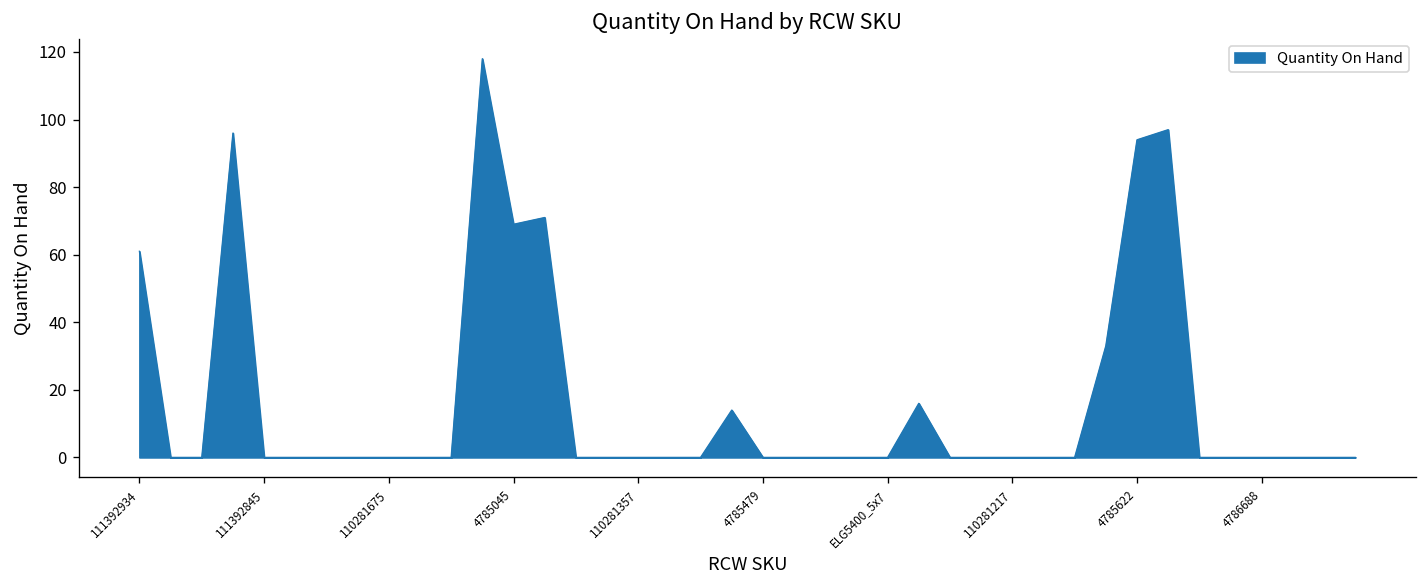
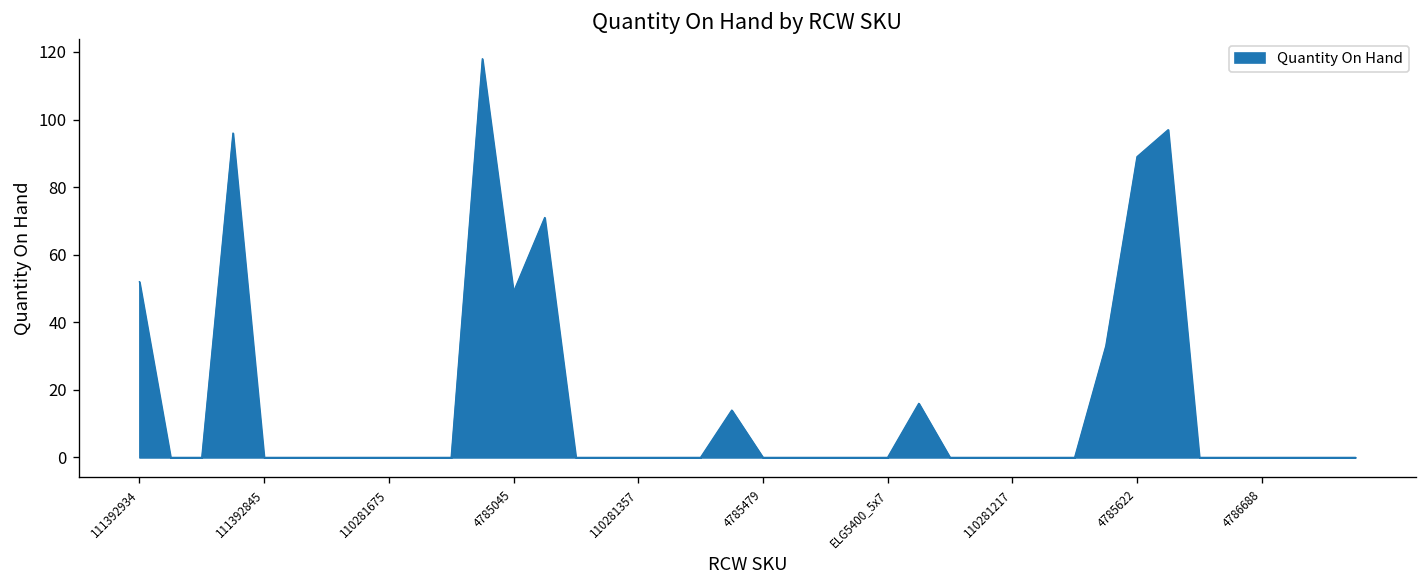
111392934: 61 -> 52
4785045: 69 -> 49
4785622: 94 -> 89
